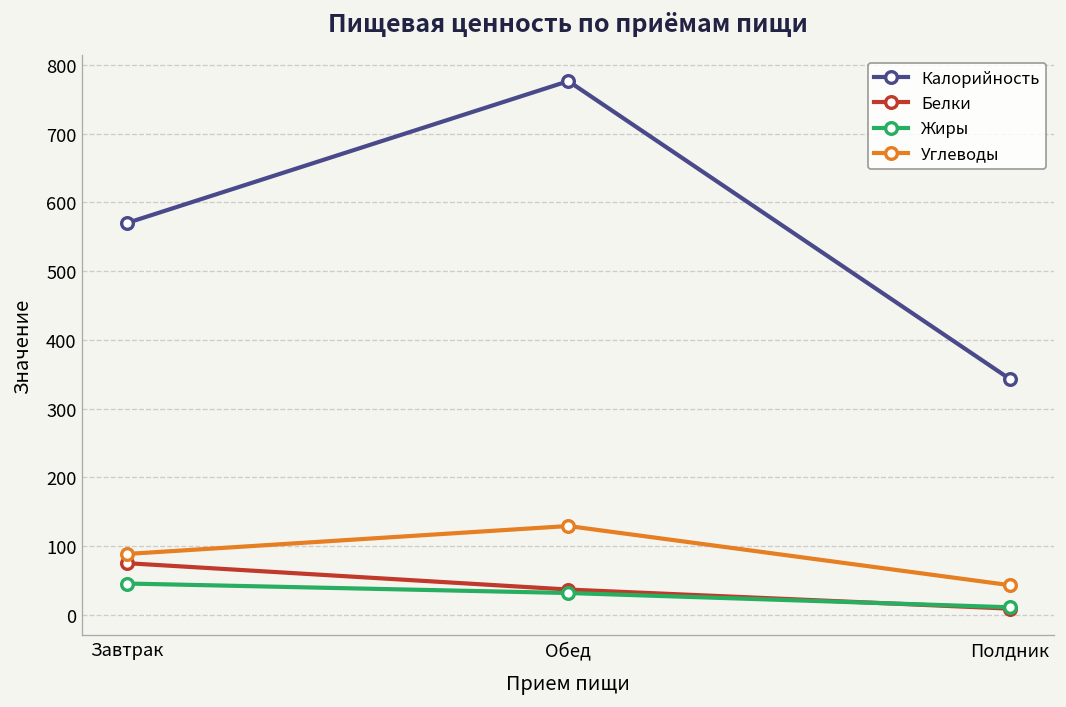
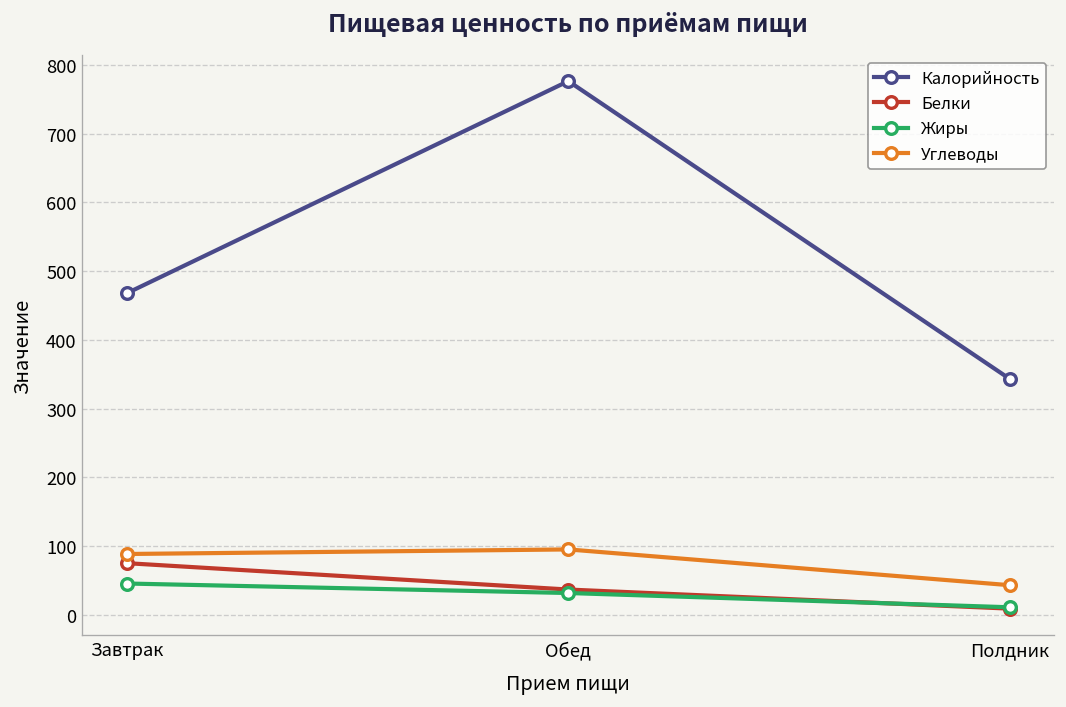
Калорийность, Завтрак: 570 -> 470
Углеводы, Обед: 130 -> 90
